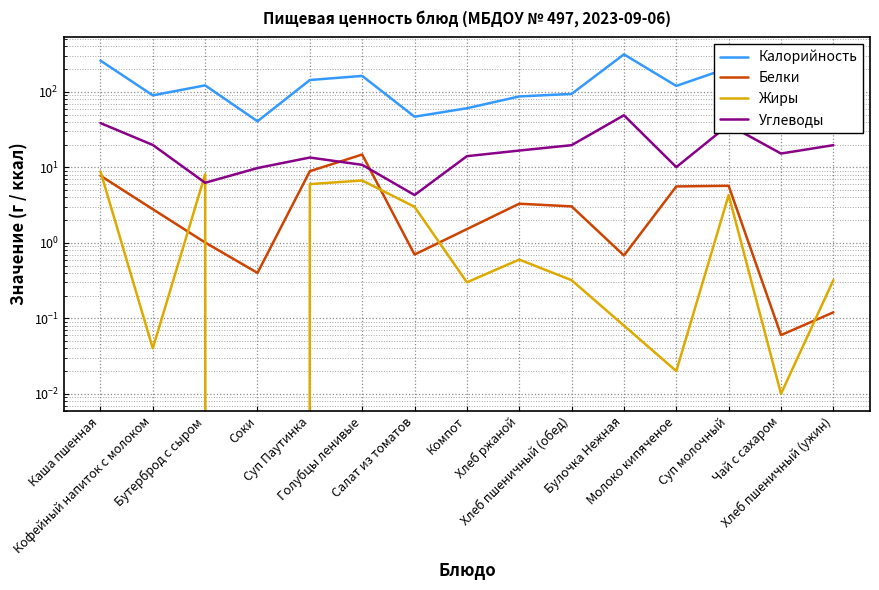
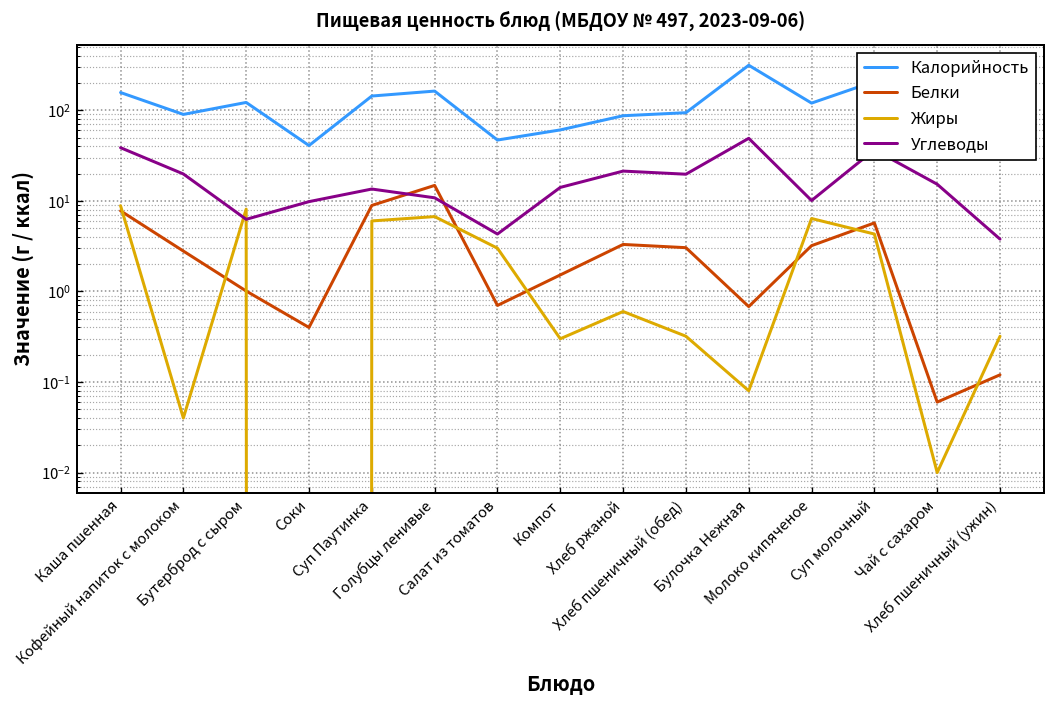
Калорийность, Каша пшенная: 260 -> 160
Углеводы, Хлеб ржаной: 17 -> 21
Белки, Молоко кипяченое: 6 -> 3.2
Жиры, Молоко кипяченое: 0.02 -> 6
Углеводы, Хлеб пшеничный (ужин): 20 -> 4
